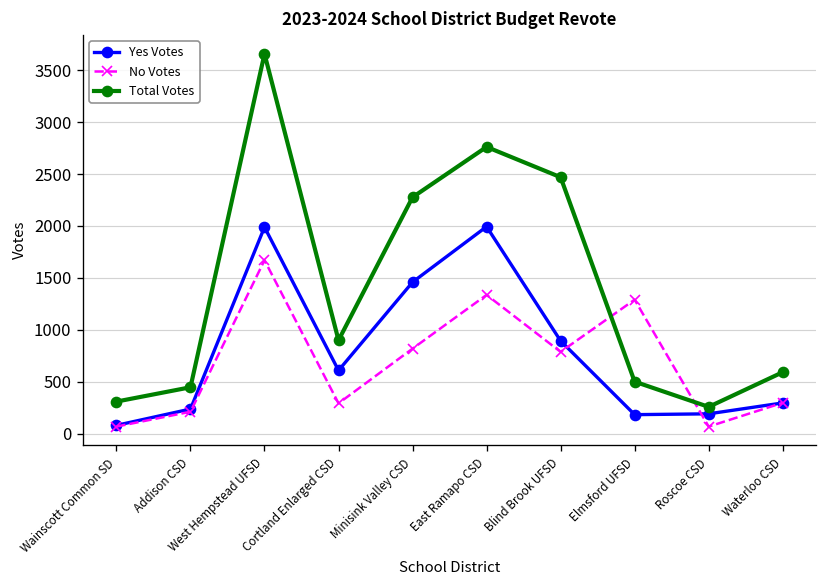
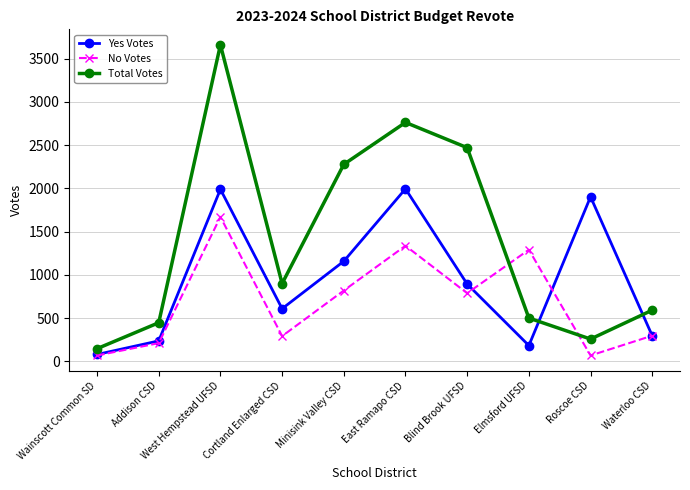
Total Votes, Wainscott Common SD: 300 -> 100
Yes Votes, Minisink Valley CSD: 1500 -> 1200
Yes Votes, Roscoe CSD: 200 -> 1900
